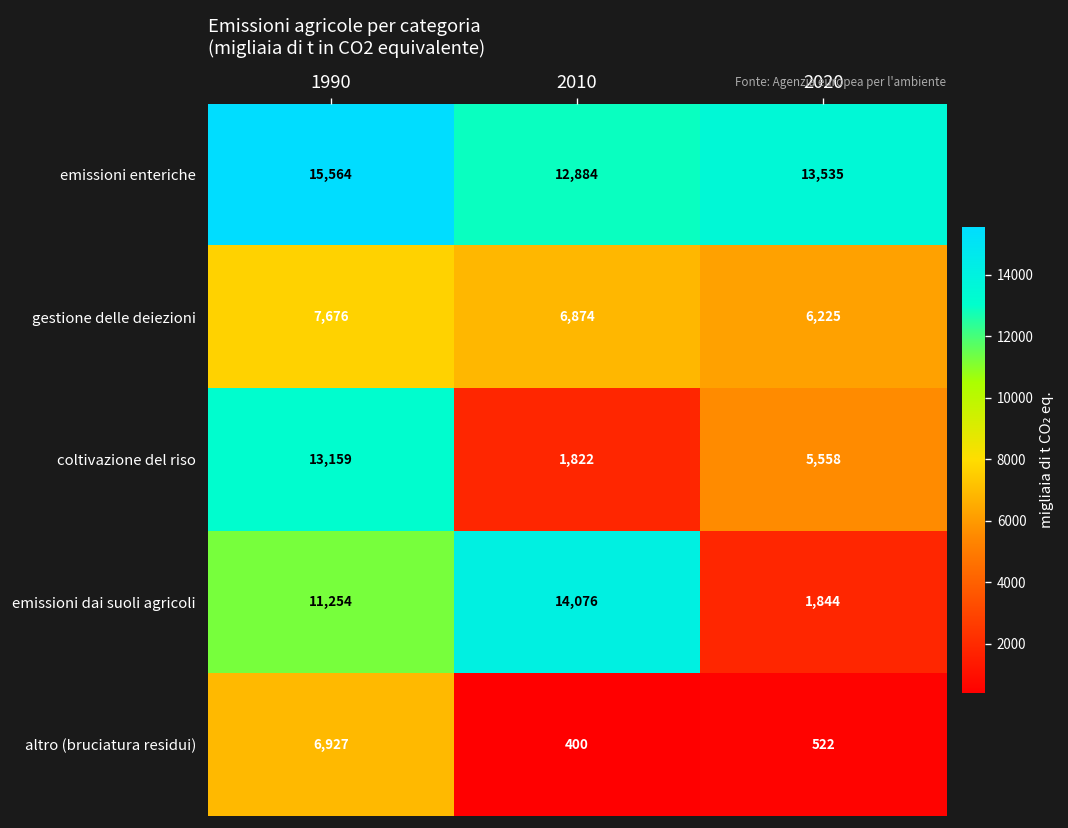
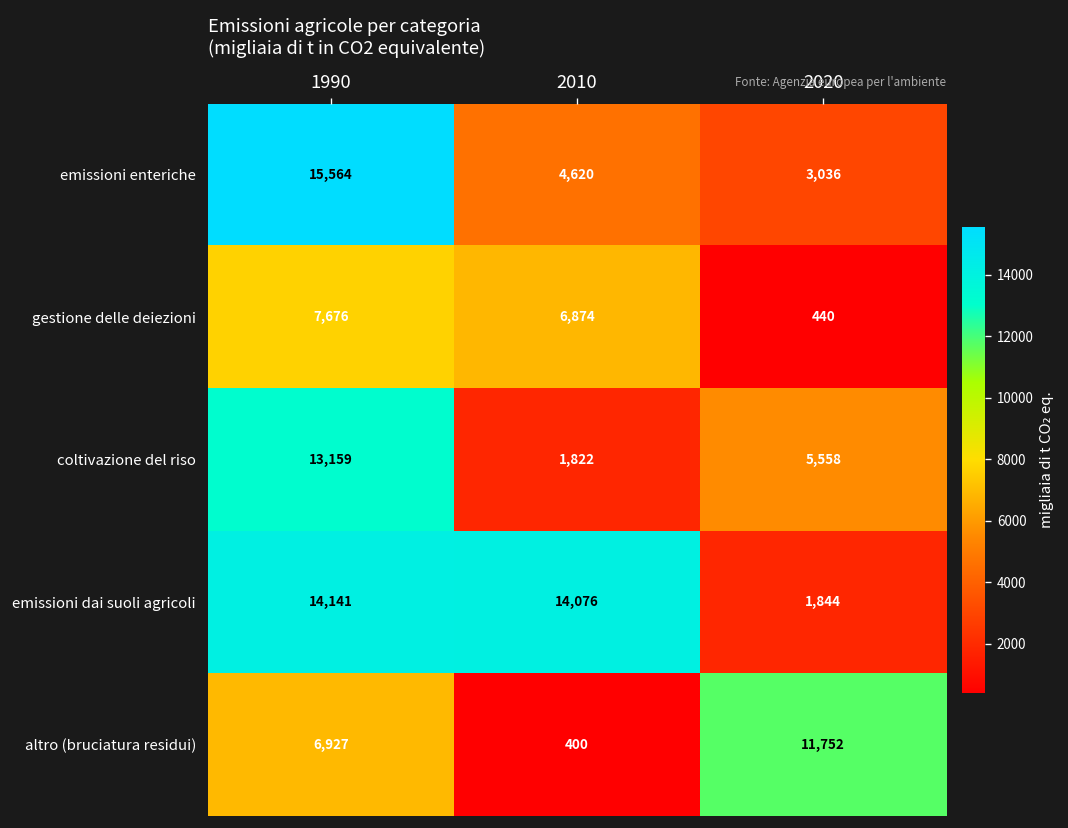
emissioni enteriche, 2010: 12,884 -> 4,620
emissioni enteriche, 2020: 13,535 -> 3,036
gestione delle deiezioni, 2020: 6,225 -> 440
emissioni dai suoli agricoli, 1990: 11,254 -> 14,141
altro (bruciatura residui), 2020: 522 -> 11,752
